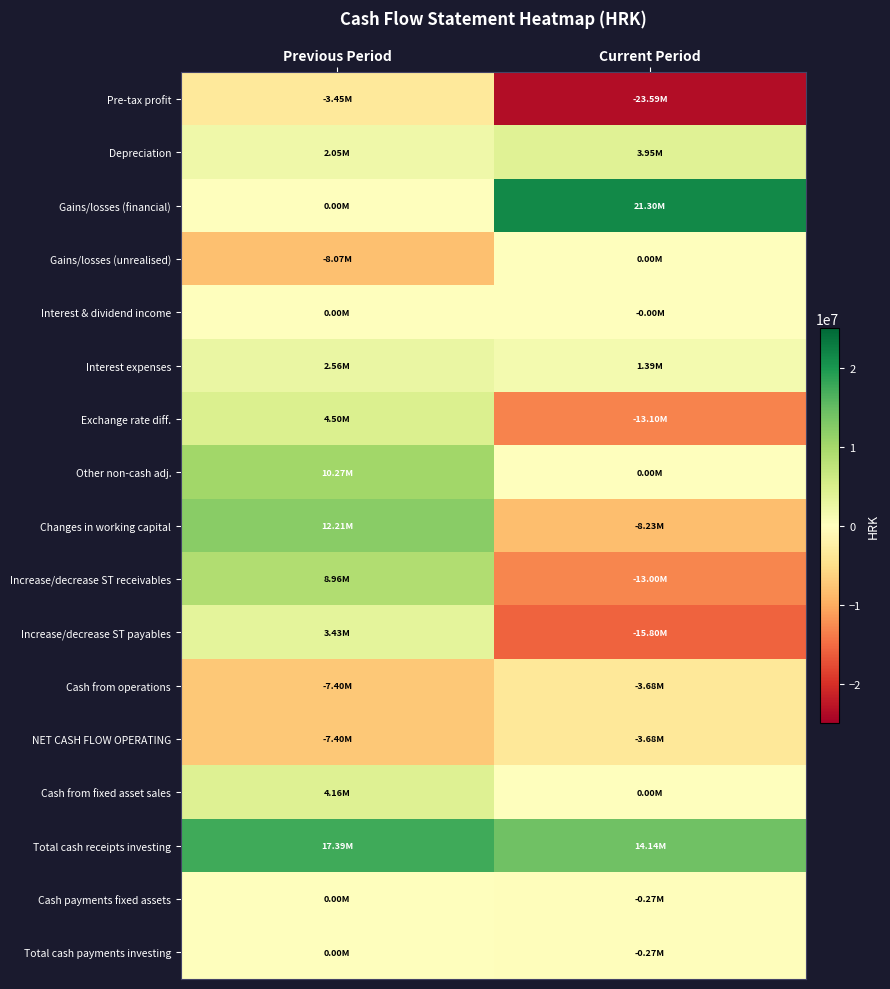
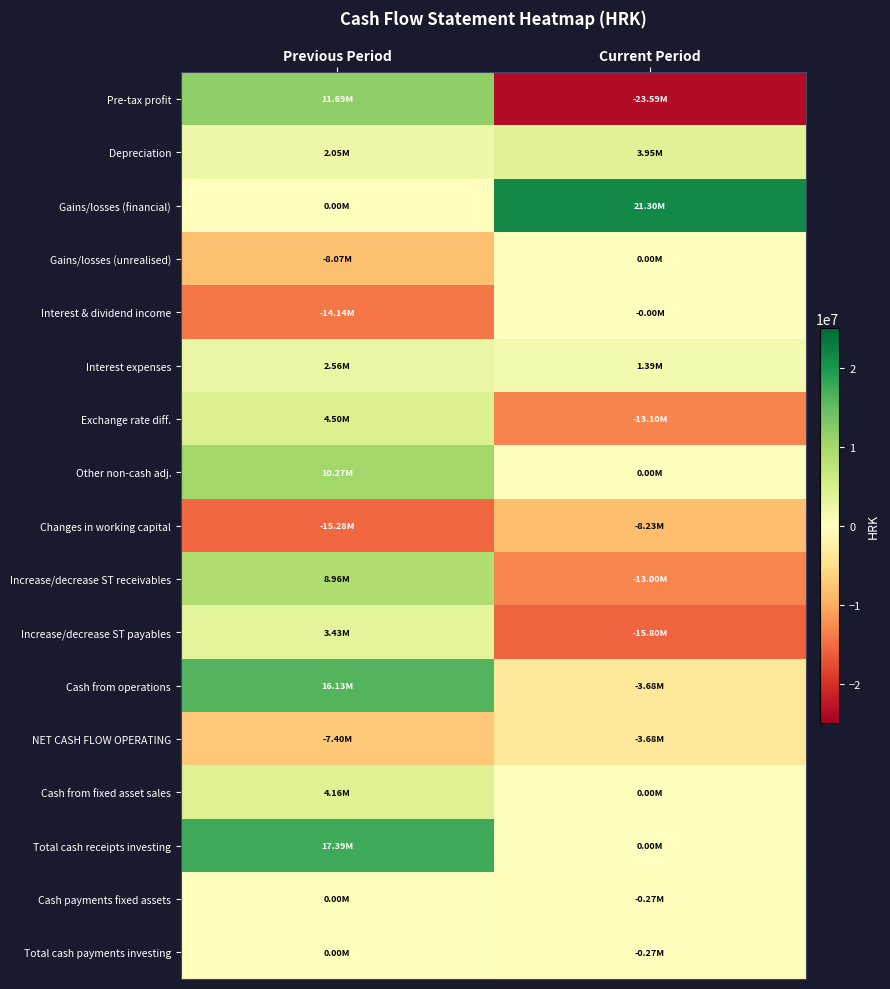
Pre-tax profit, Previous Period: -3.45M -> 11.69M
Interest & dividend income, Previous Period: 0.00M -> -14.14M
Changes in working capital, Previous Period: 12.21M -> -15.28M
Cash from operations, Previous Period: -7.40M -> 16.13M
Total cash receipts investing, Current Period: 14.14M -> 0.00M
